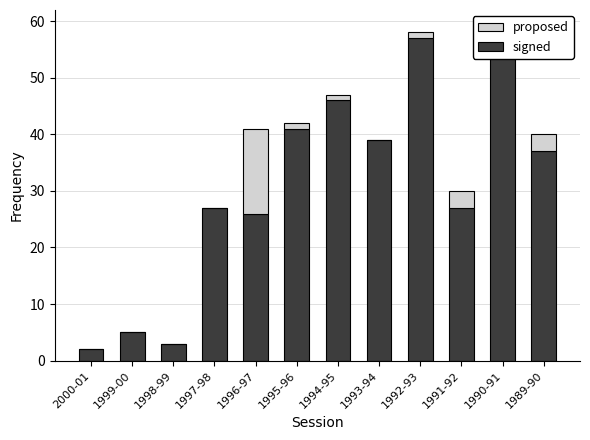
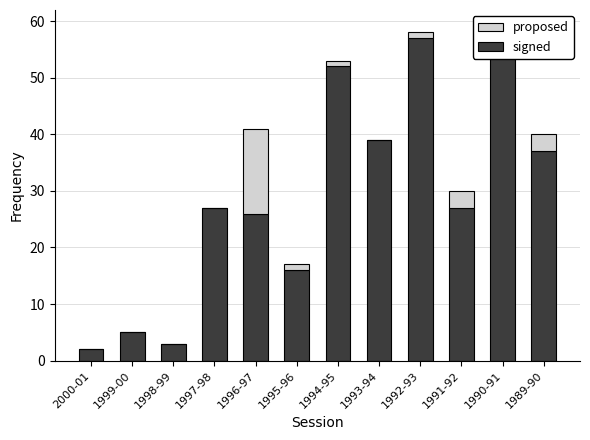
signed, 1995-96: 41 -> 16
signed, 1994-95: 46 -> 52
